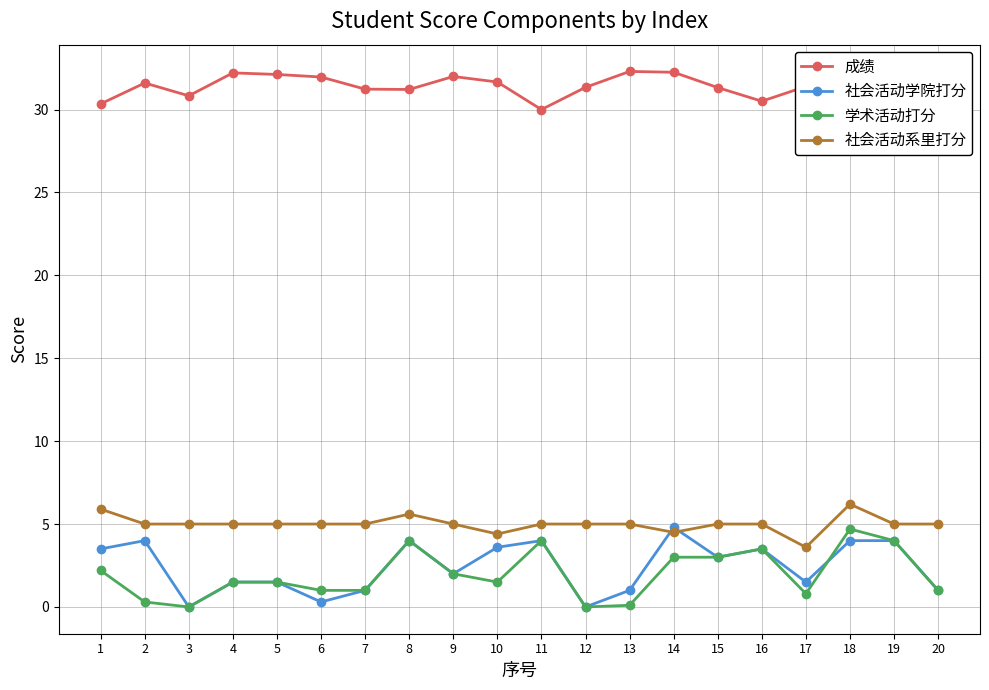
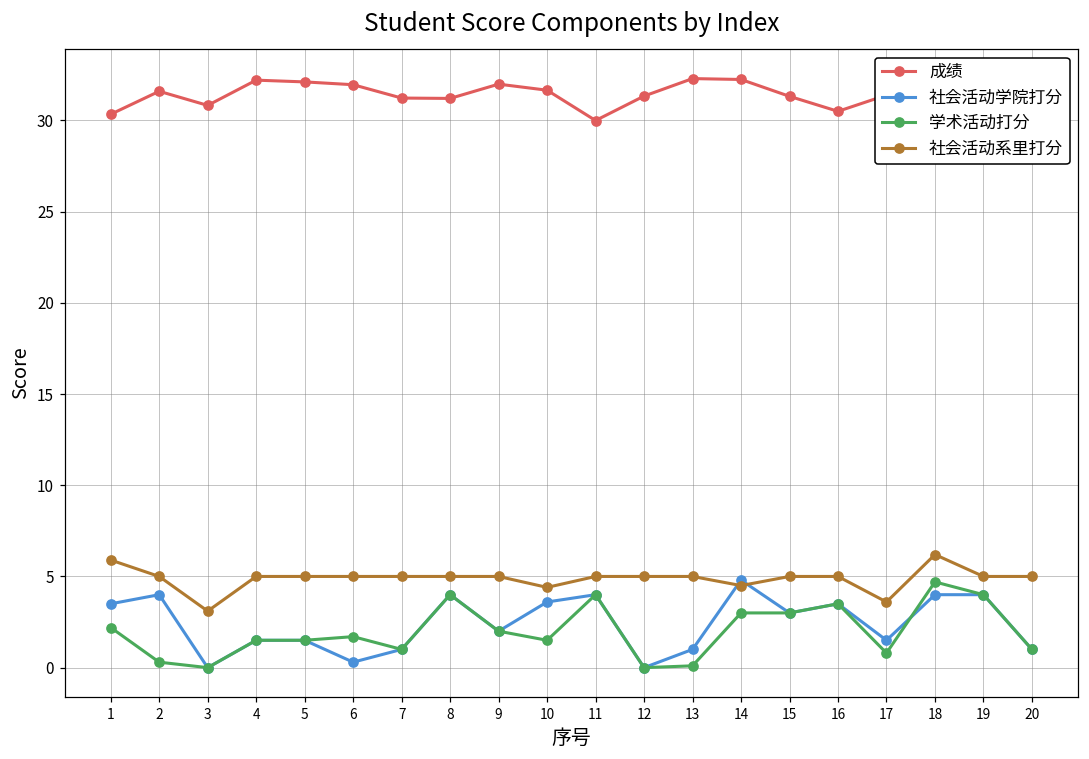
社会活动系里打分, 3: 5.0 -> 3.1
学术活动打分, 6: 1.0 -> 1.7
社会活动系里打分, 8: 5.6 -> 5.0
